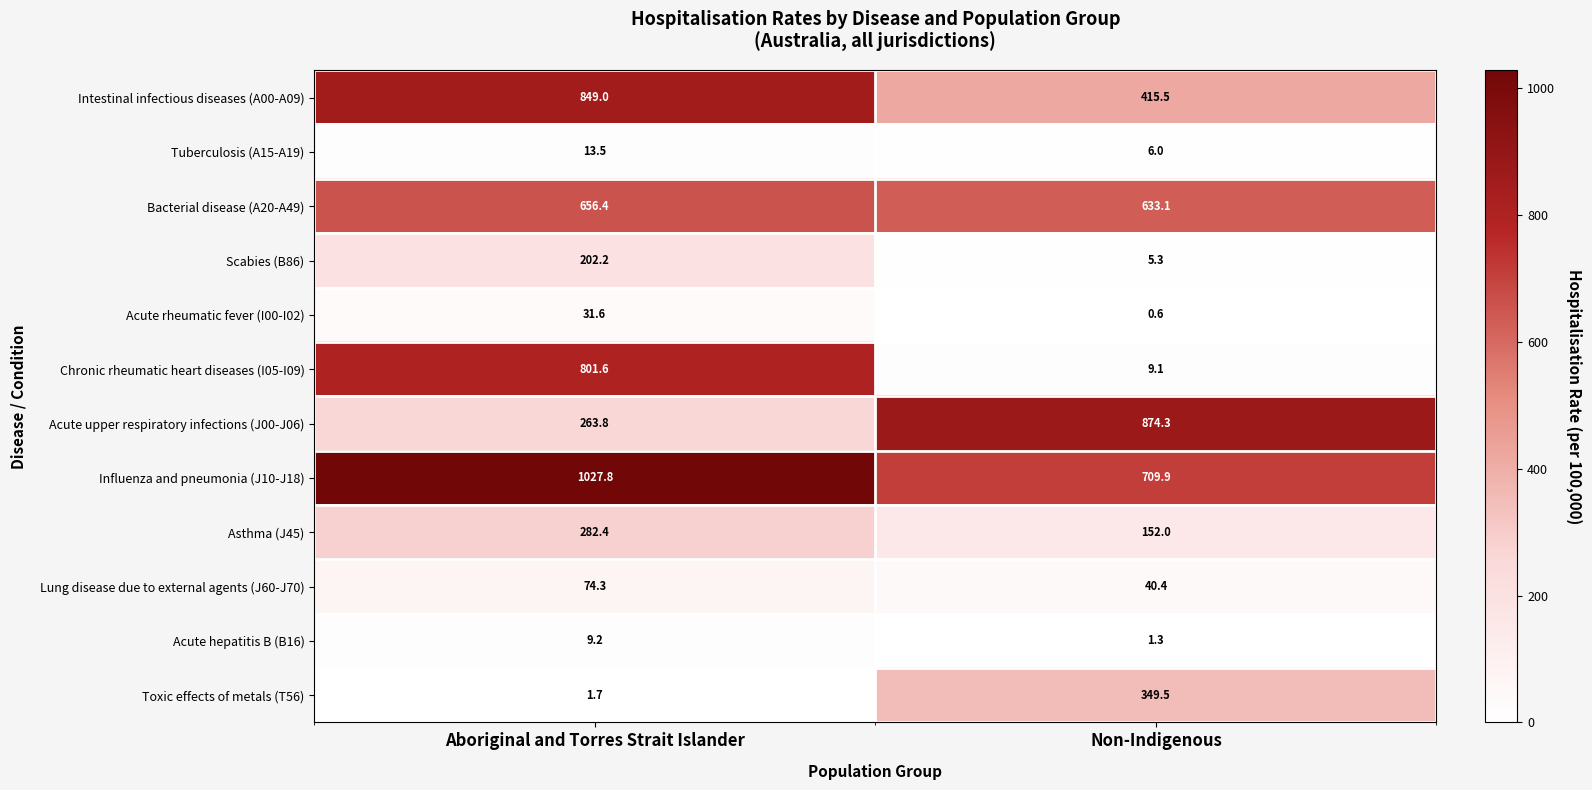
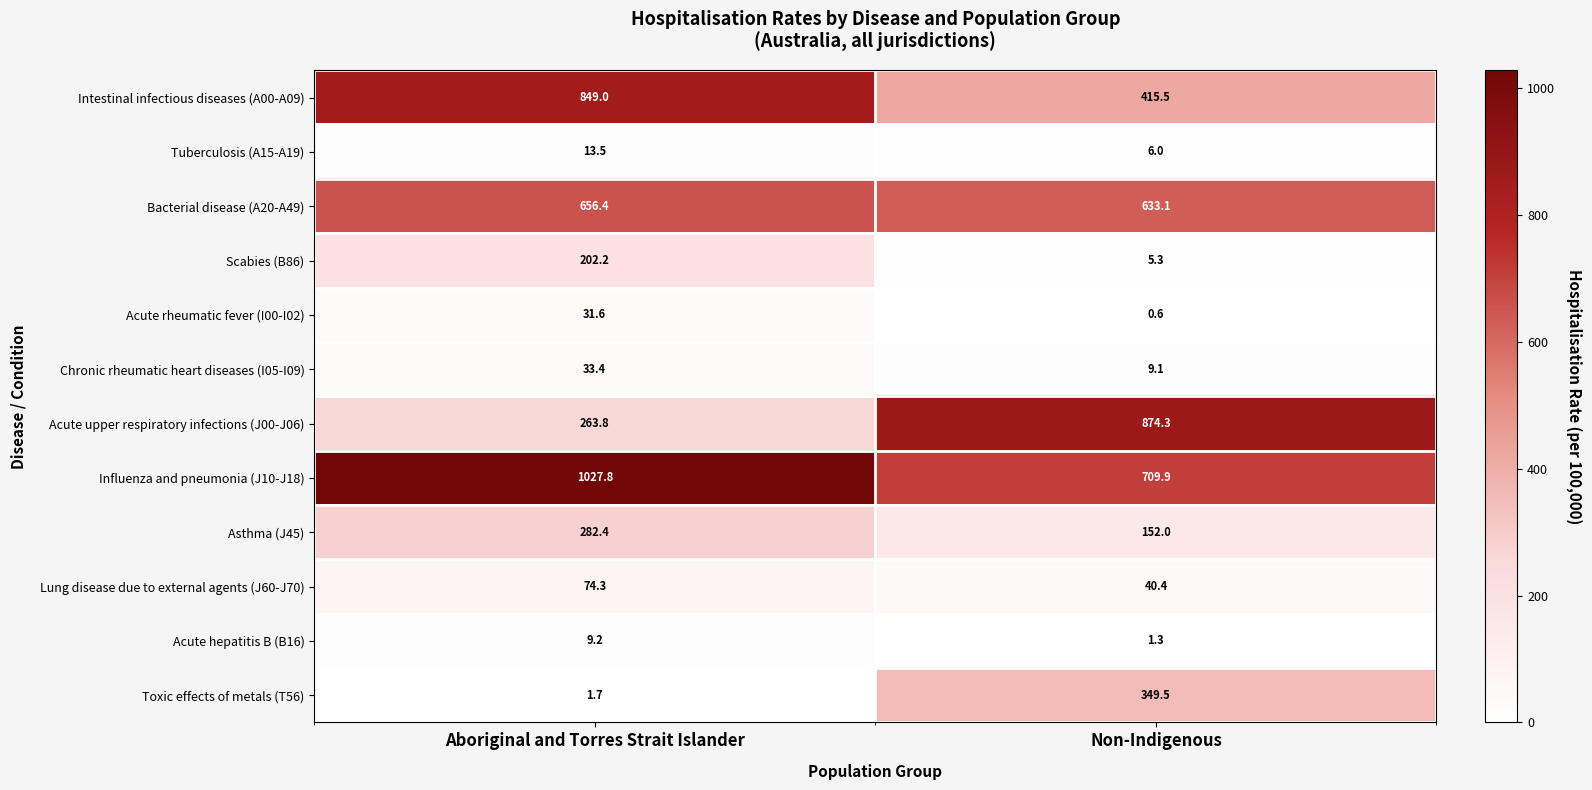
Chronic rheumatic heart diseases (I05-I09), Aboriginal and Torres Strait Islander: 801.6 -> 33.4
